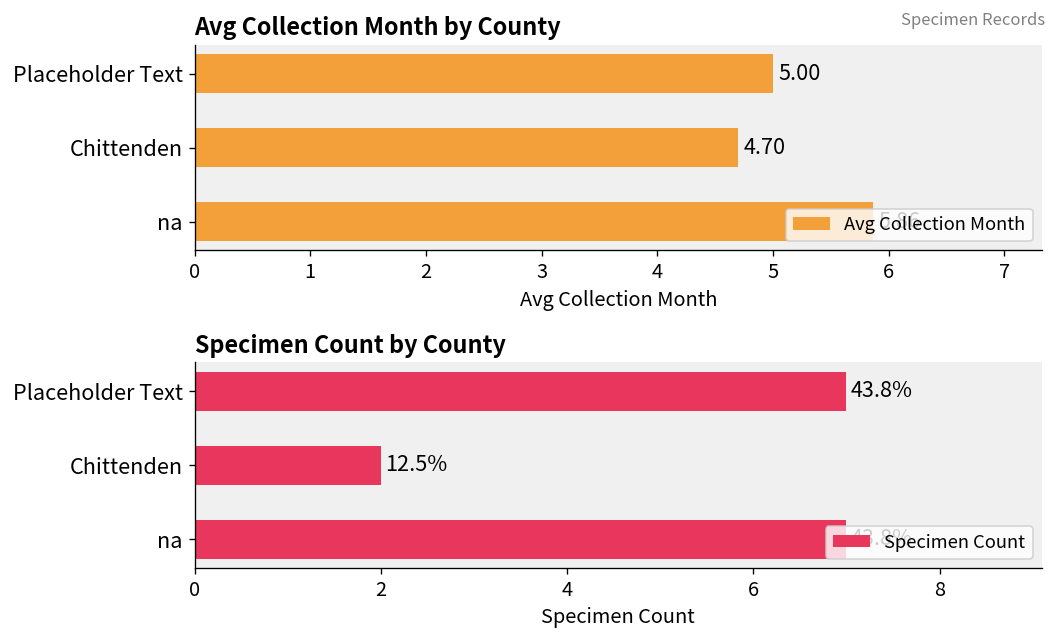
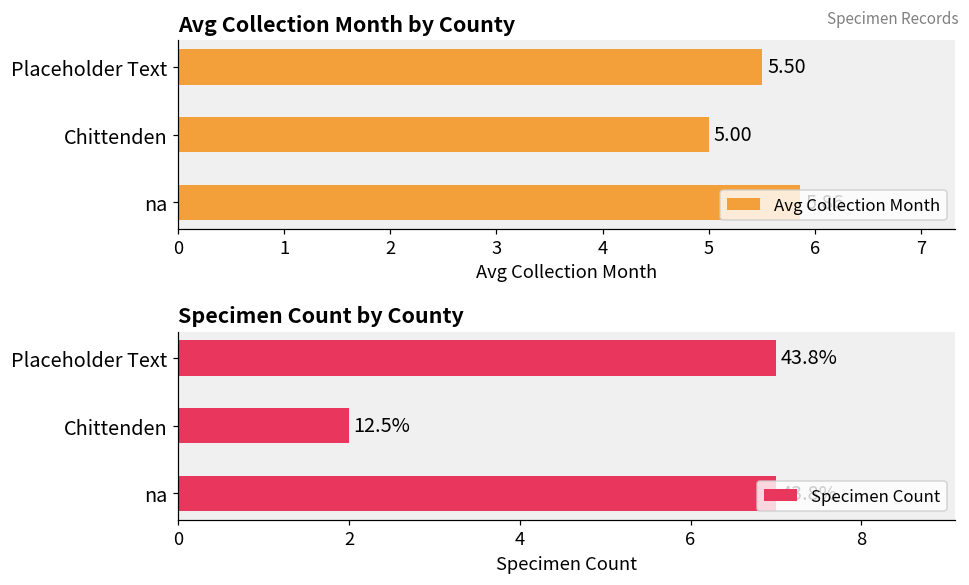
Avg Collection Month by County, Placeholder Text: 5.00 -> 5.50
Avg Collection Month by County, Chittenden: 4.70 -> 5.00
